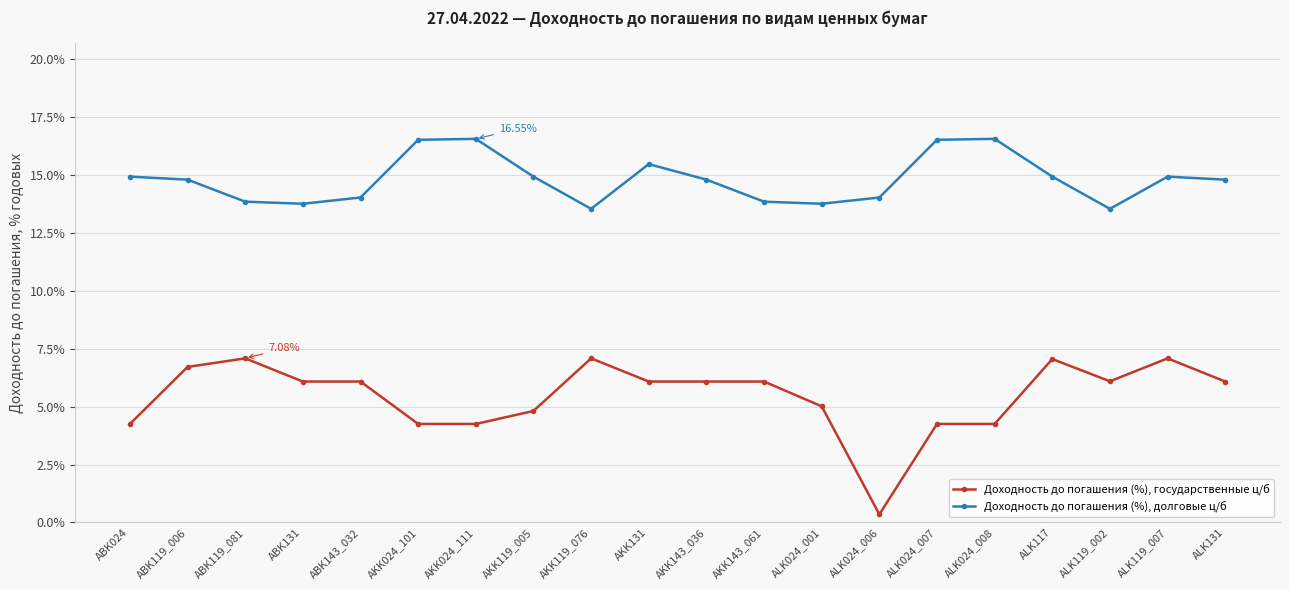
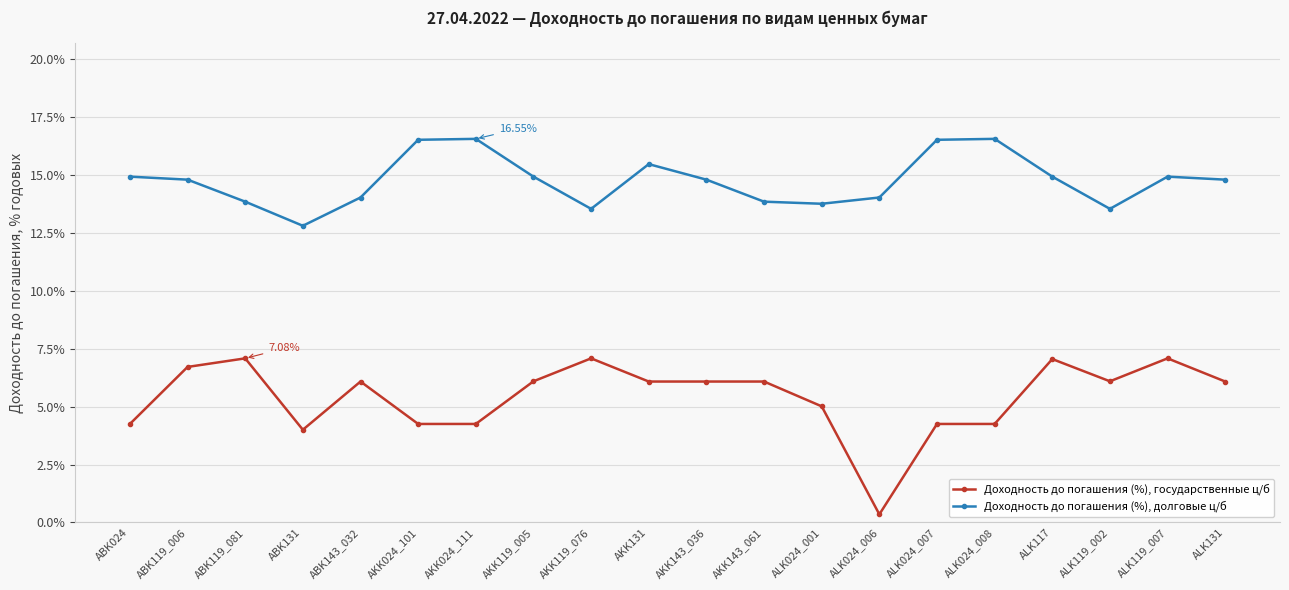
Доходность до погашения (%), государственные ц/б, ABK131: 6.1% -> 4.0%
Доходность до погашения (%), долговые ц/б, ABK131: 13.8% -> 12.8%
Доходность до погашения (%), государственные ц/б, AKK119_005: 4.8% -> 6.1%
